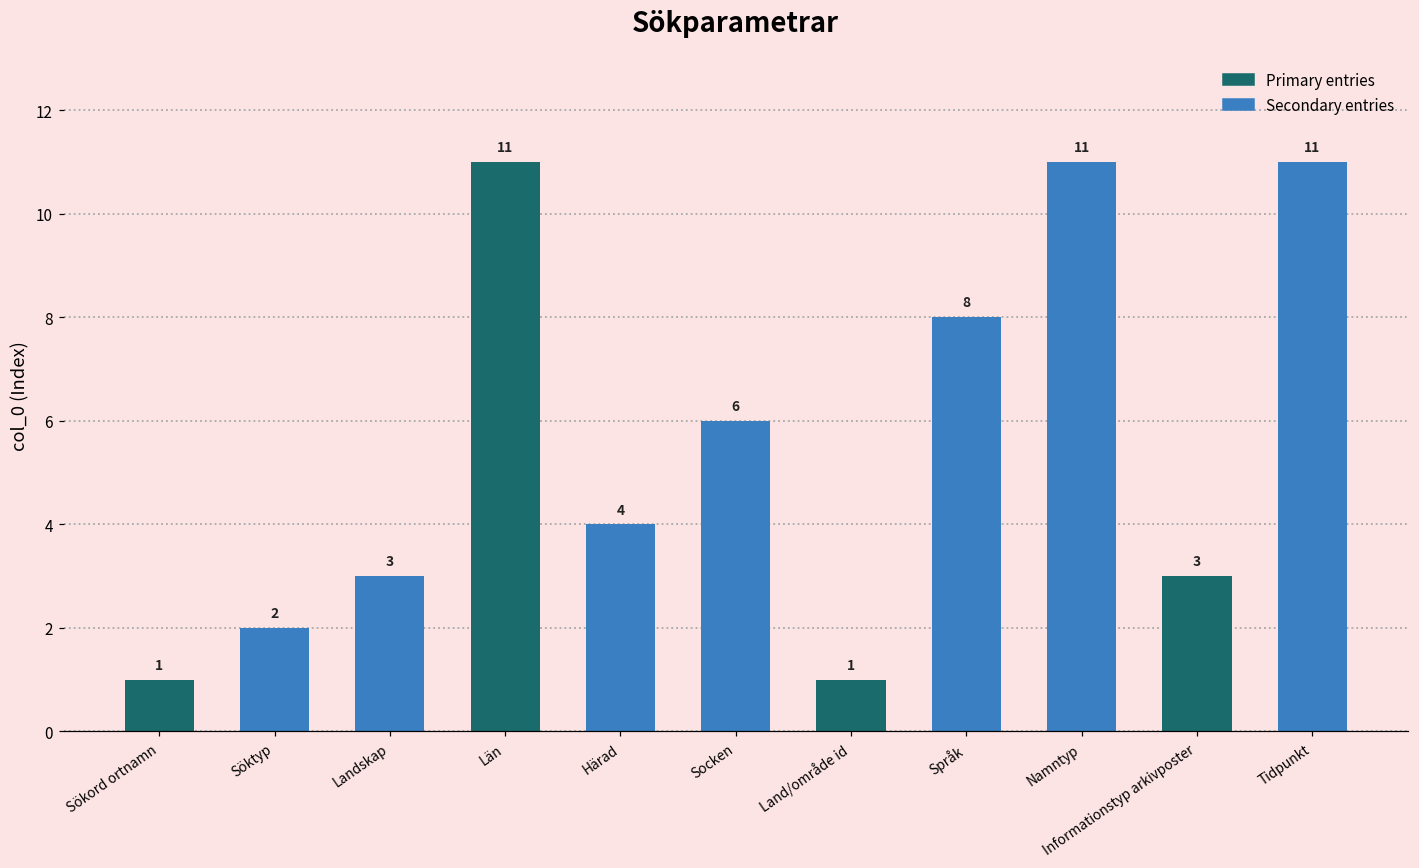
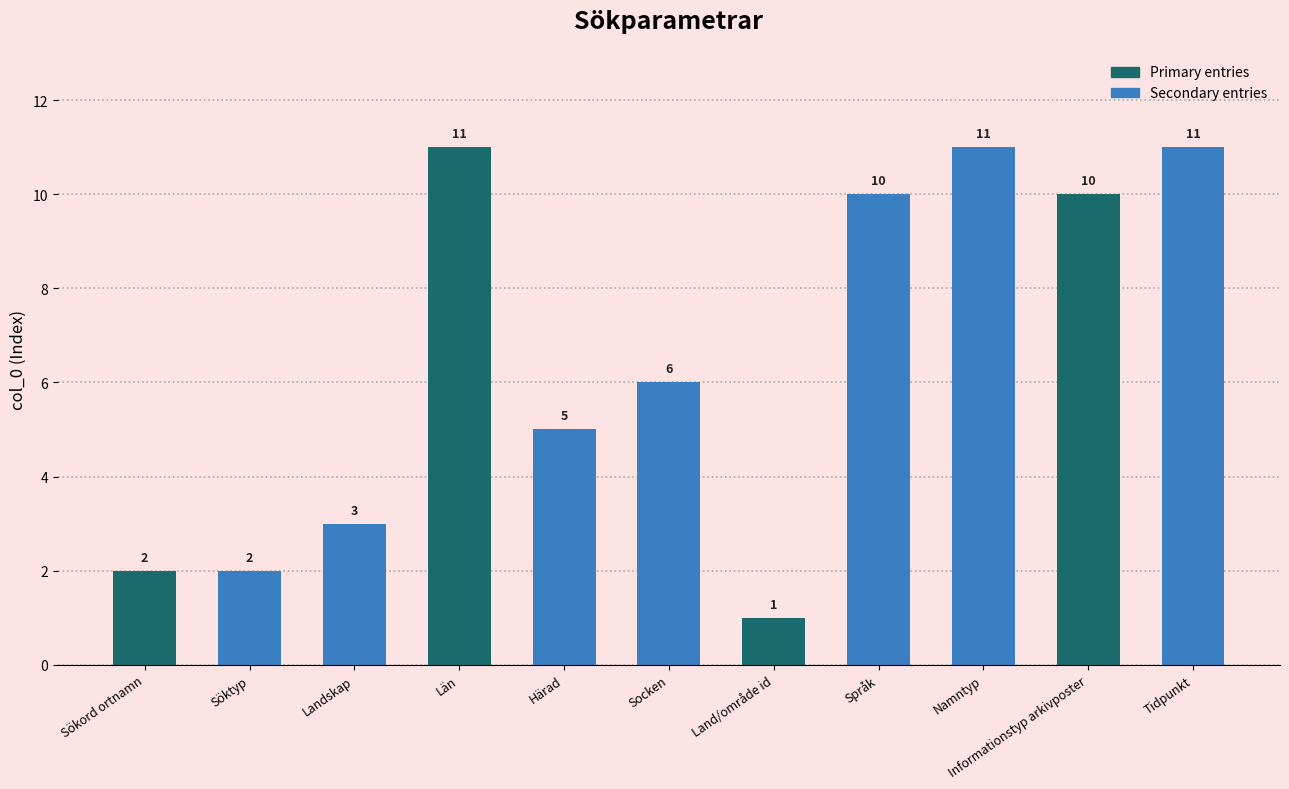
Sökord ortnamn: 1 -> 2
Härad: 4 -> 5
Språk: 8 -> 10
Informationstyp arkivposter: 3 -> 10
